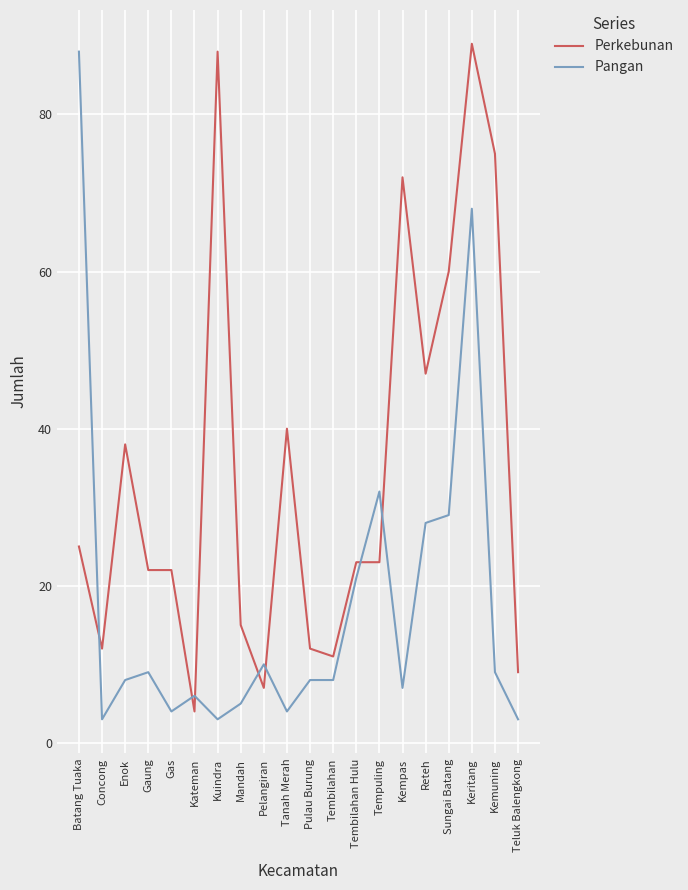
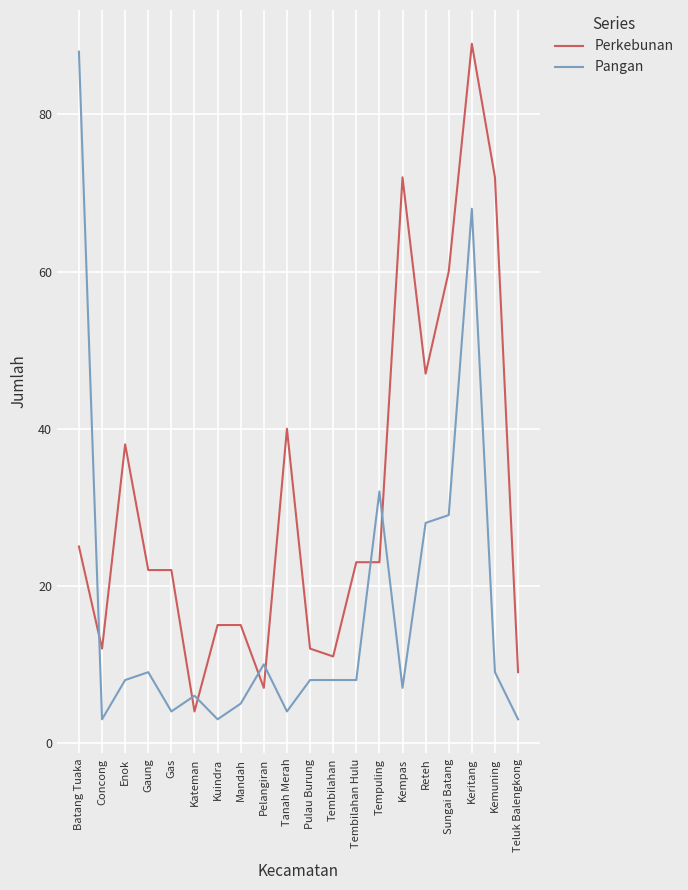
Perkebunan, Kuindra: 88 -> 15
Pangan, Tembilahan Hulu: 21 -> 8
Perkebunan, Kemuning: 75 -> 72
